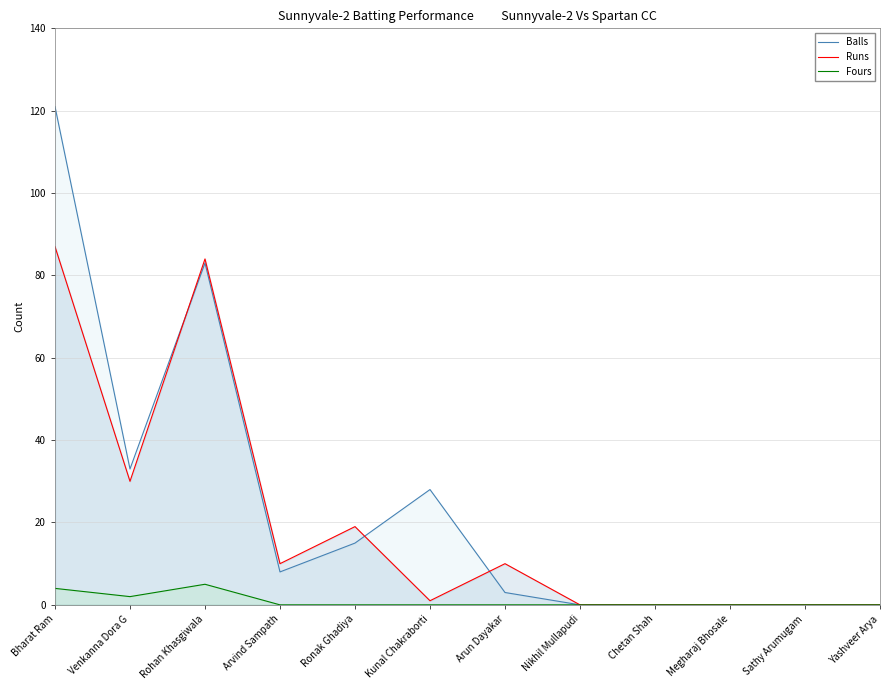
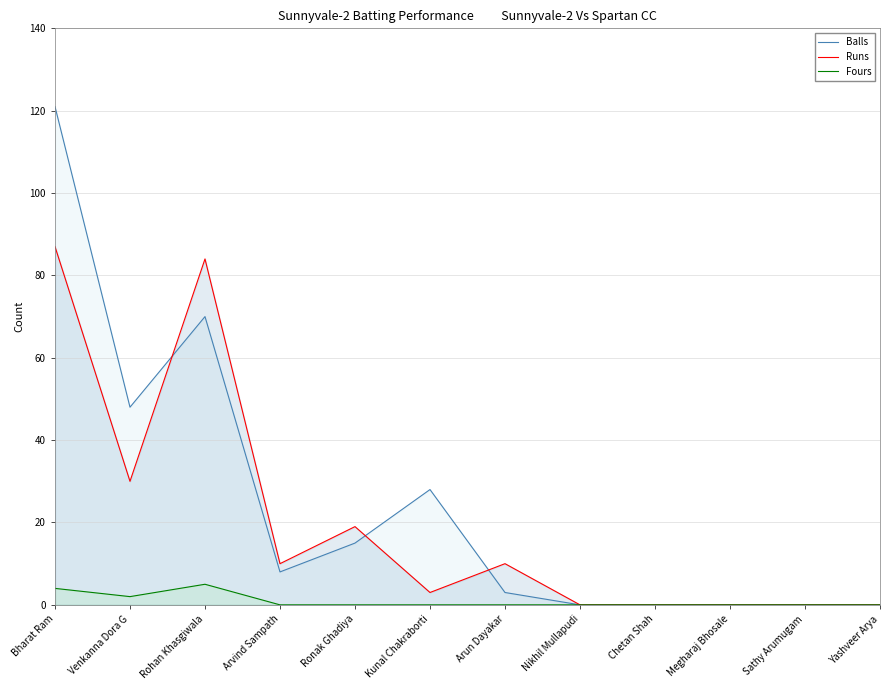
Balls, Venkanna Dora G: 33 -> 48
Balls, Rohan Khasgiwala: 83 -> 70
Runs, Kunal Chakraborti: 1 -> 3
